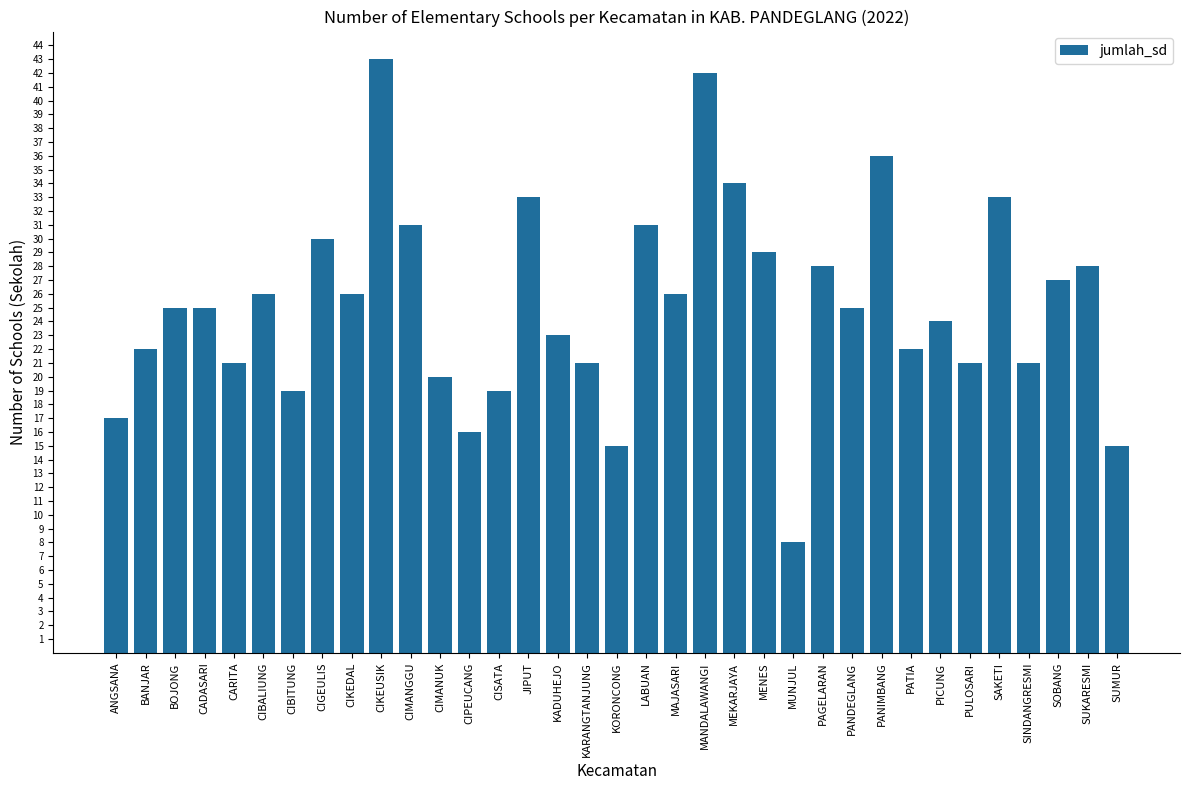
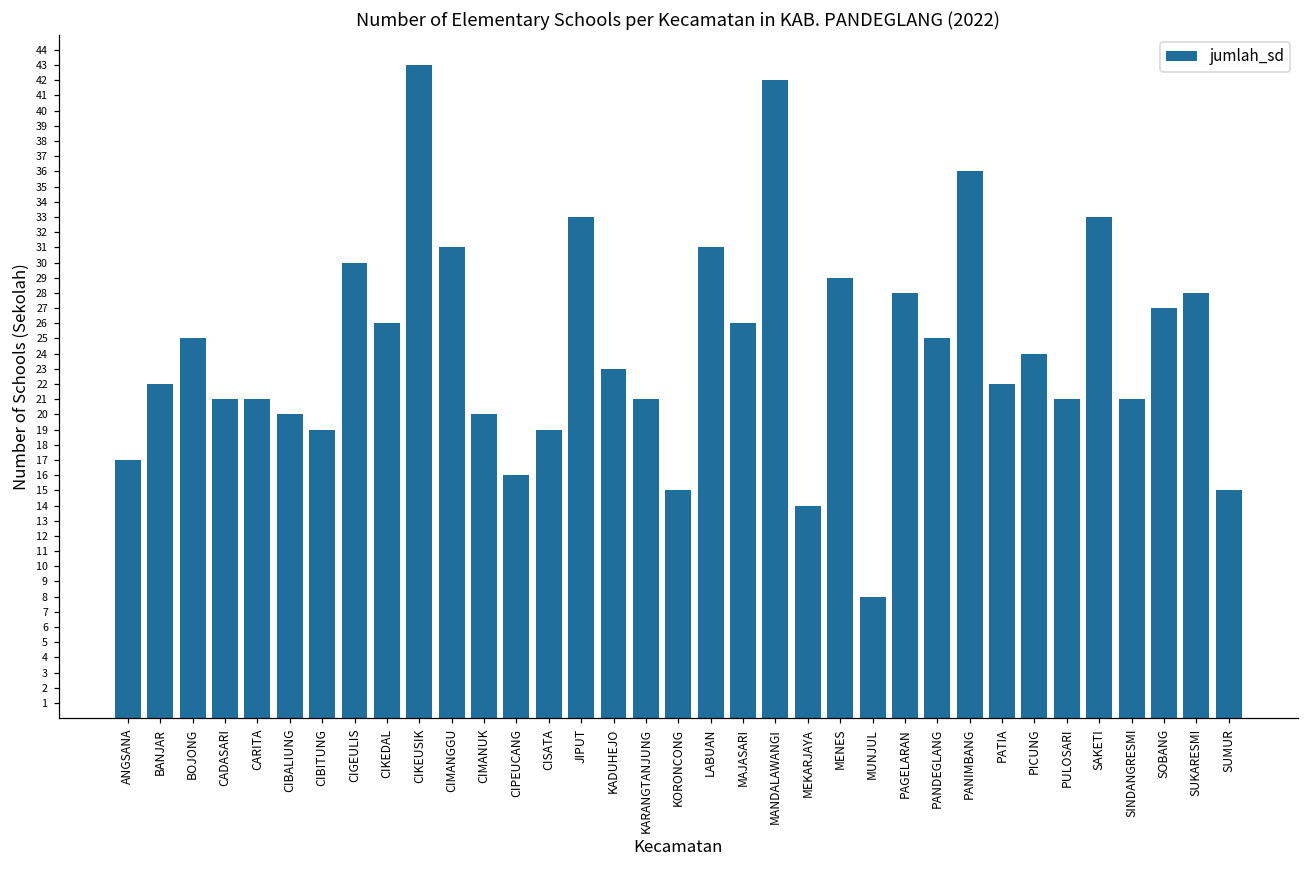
CADASARI: 25 -> 21
CIBALIUNG: 26 -> 20
MEKARJAYA: 34 -> 14
